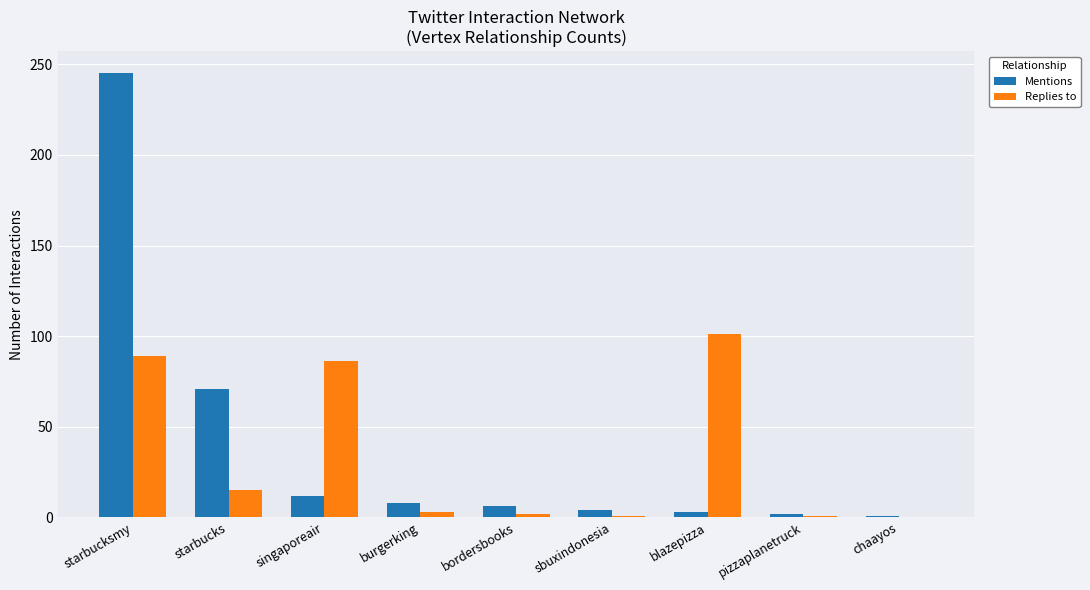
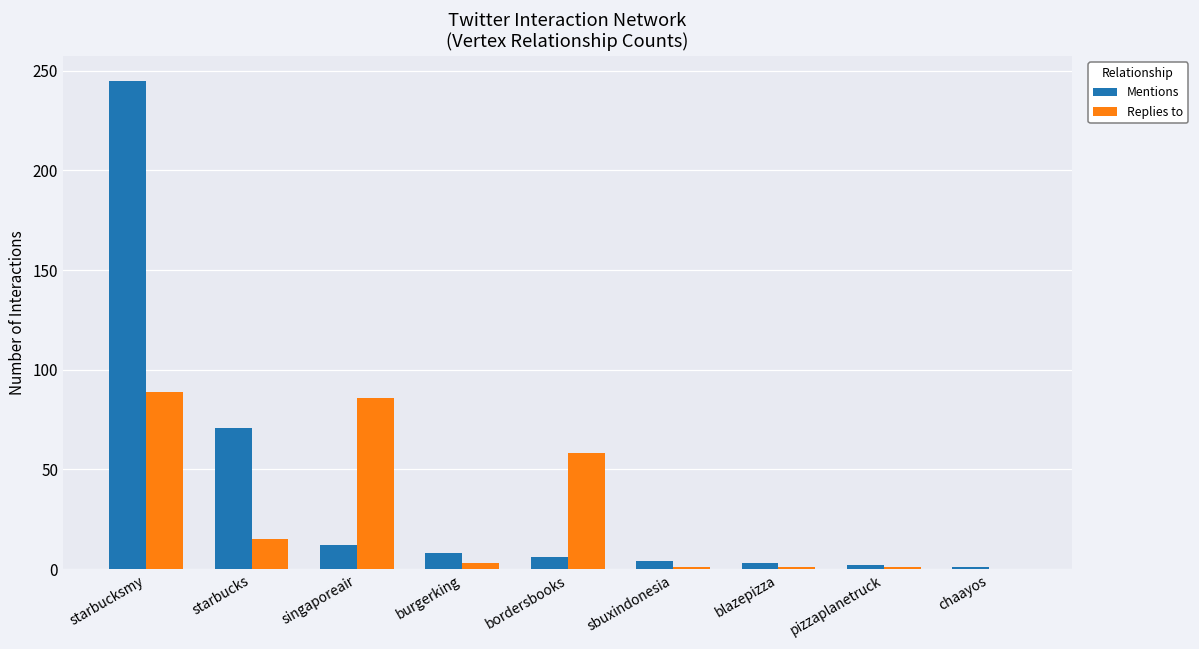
Replies to, bordersbooks: 2 -> 58
Replies to, blazepizza: 101 -> 1
